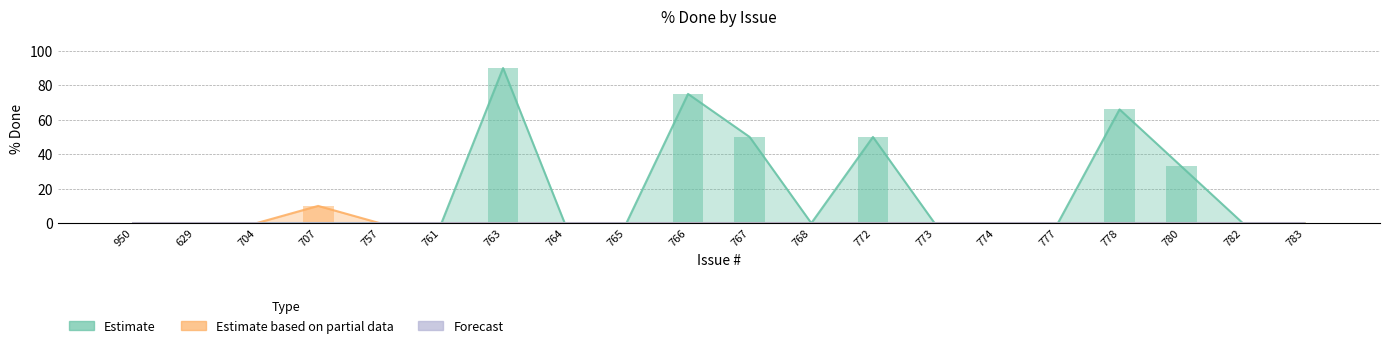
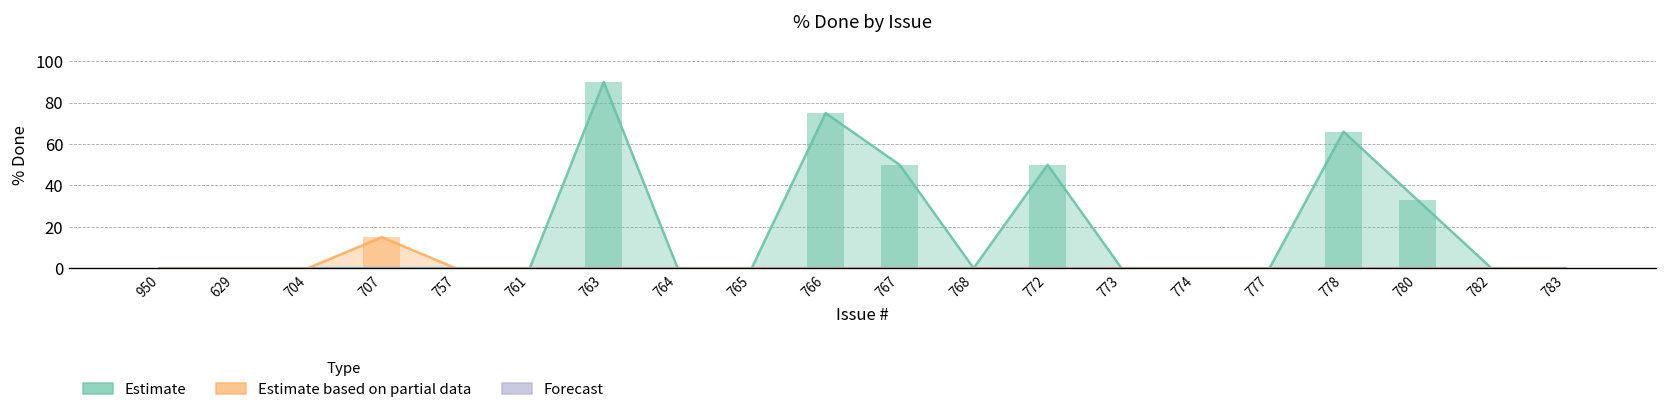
Estimate based on partial data, 707: 10 -> 15
